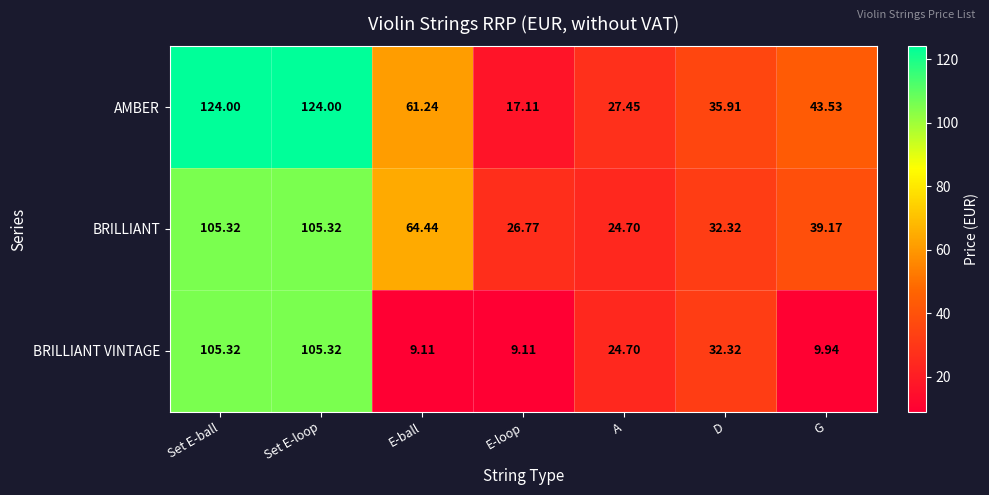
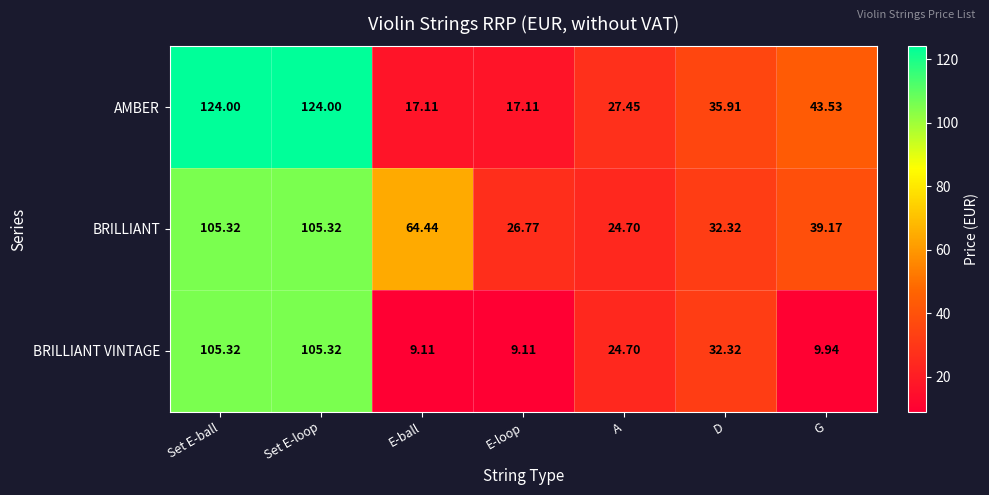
AMBER, E-ball: 61.24 -> 17.11
